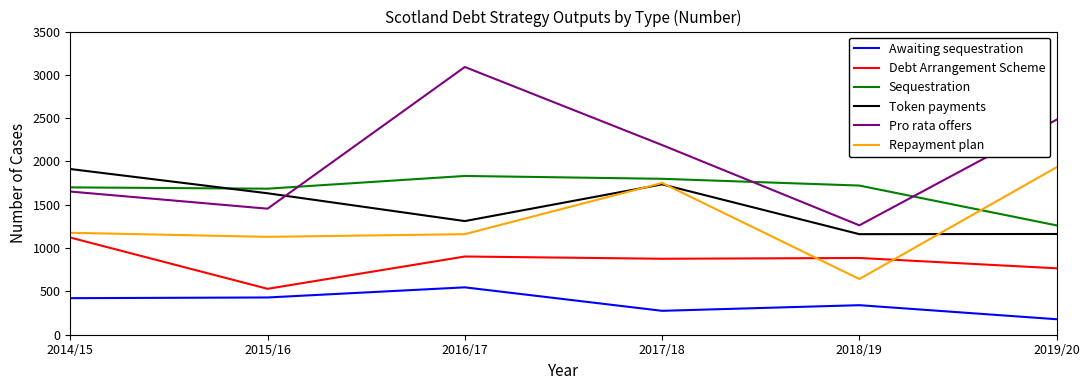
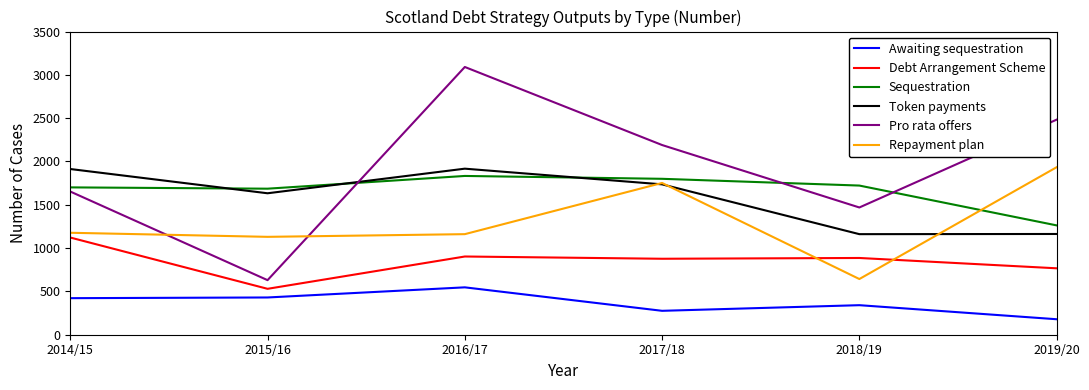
Pro rata offers, 2015/16: 1500 -> 600
Token payments, 2016/17: 1300 -> 1900
Pro rata offers, 2018/19: 1300 -> 1500
